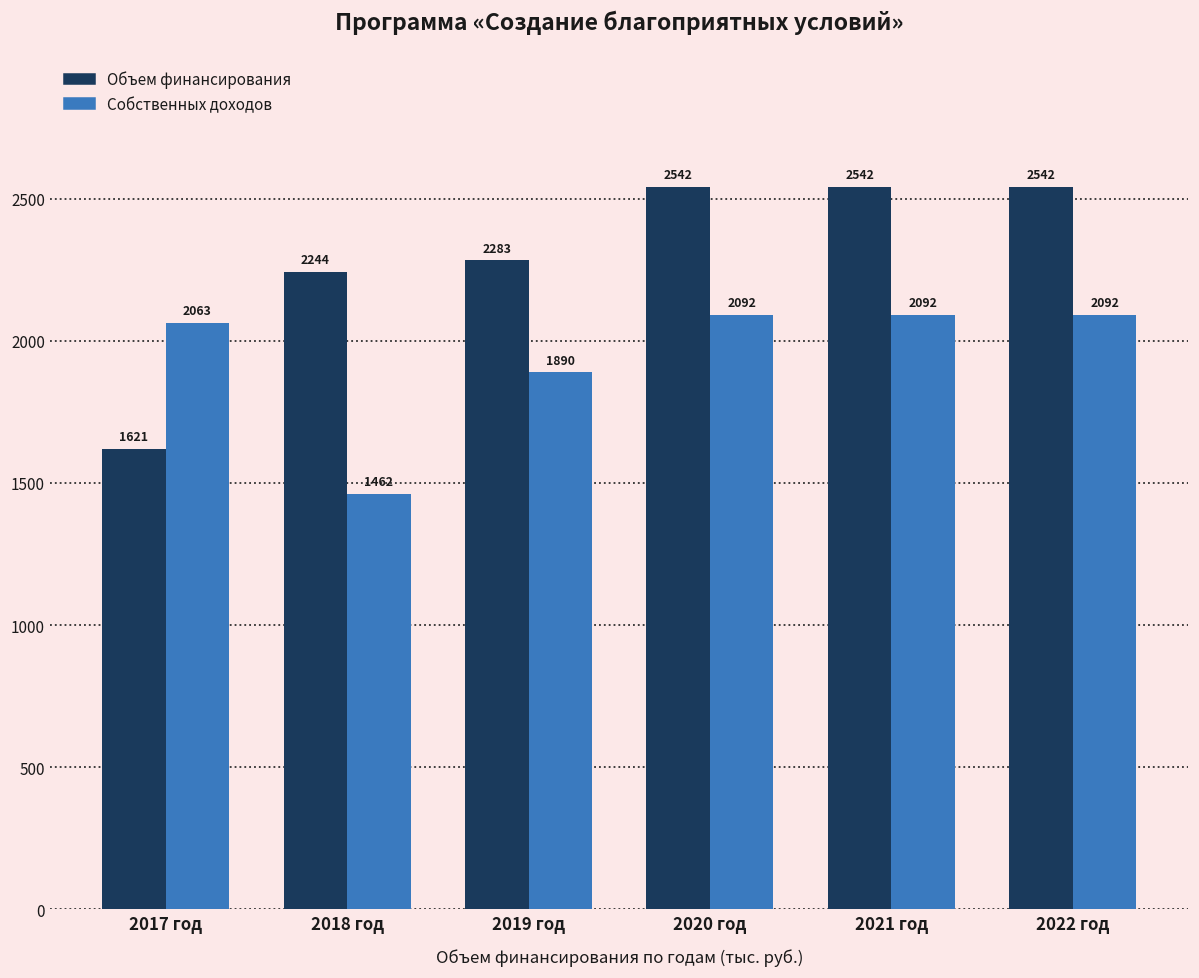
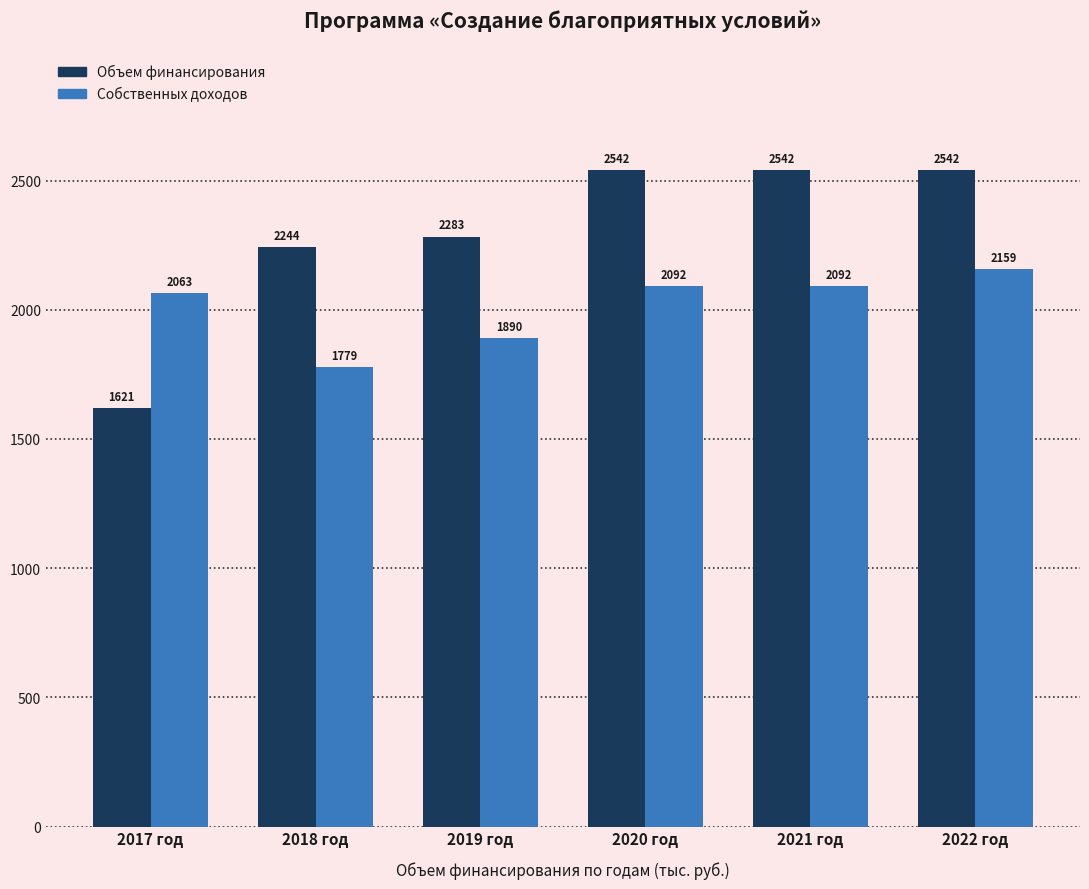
Собственных доходов, 2018 год: 1462 -> 1779
Собственных доходов, 2022 год: 2092 -> 2159
